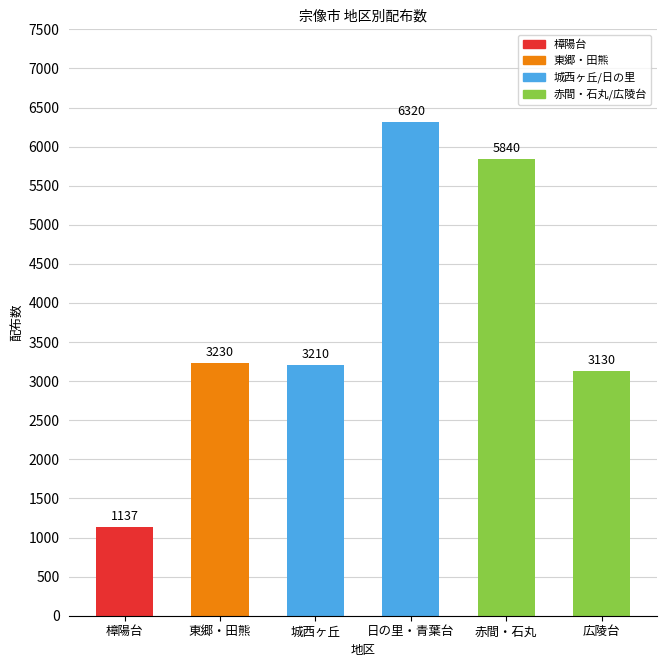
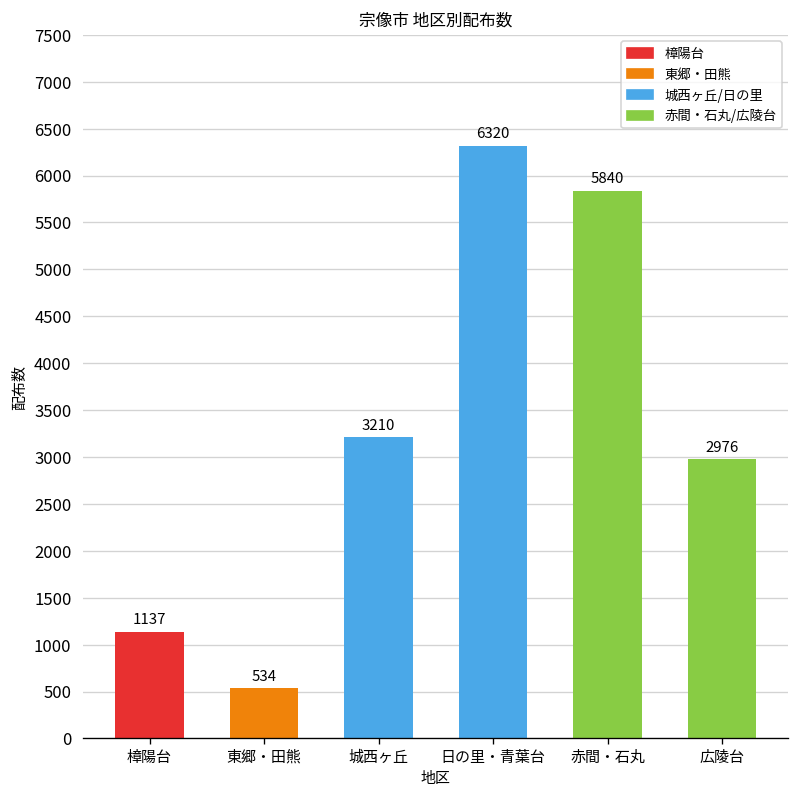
東郷・田熊: 3230 -> 534
広陵台: 3130 -> 2976
